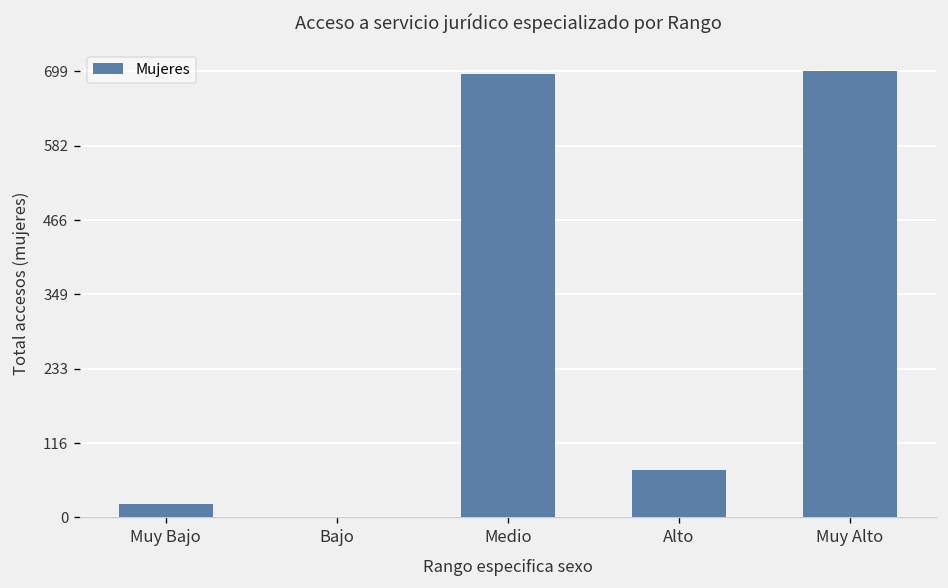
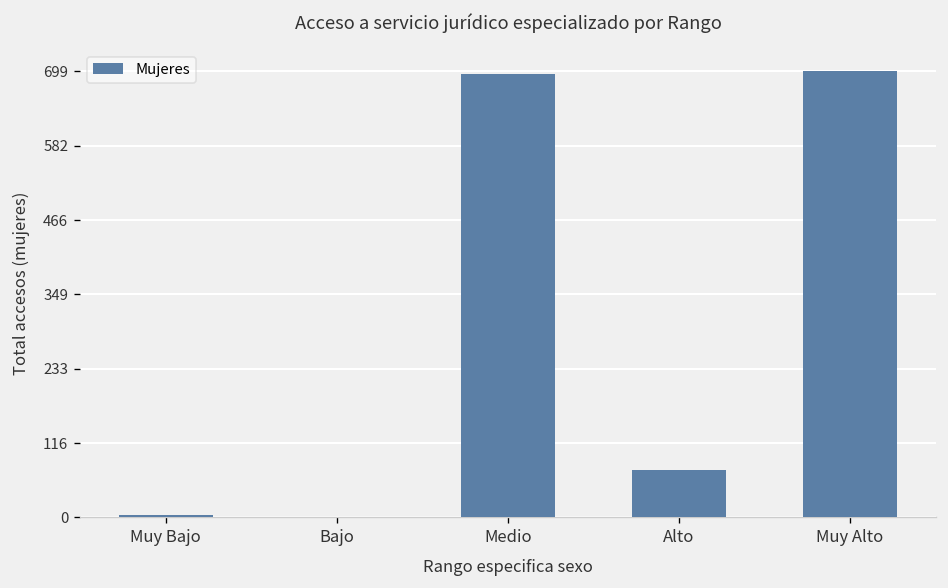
Muy Bajo: 20 -> 0
